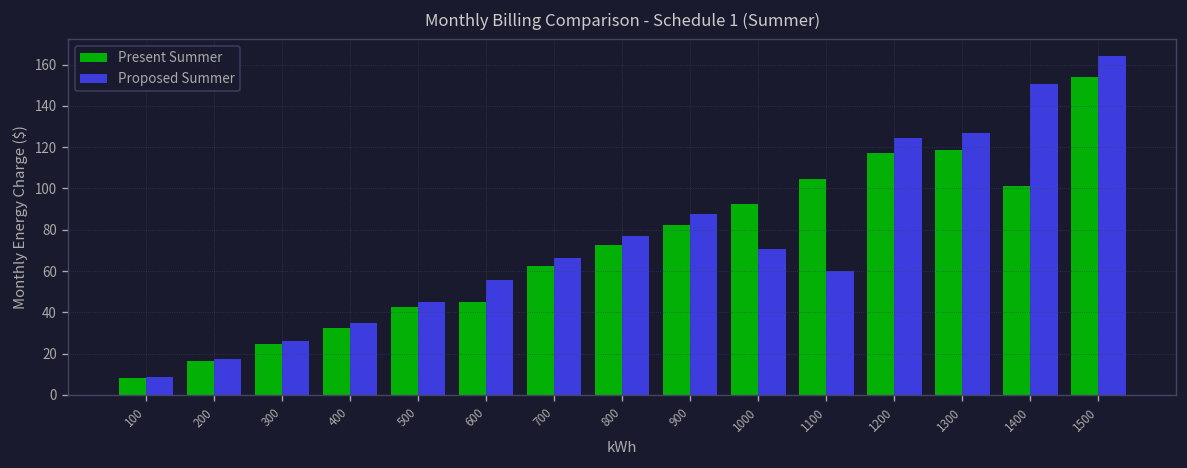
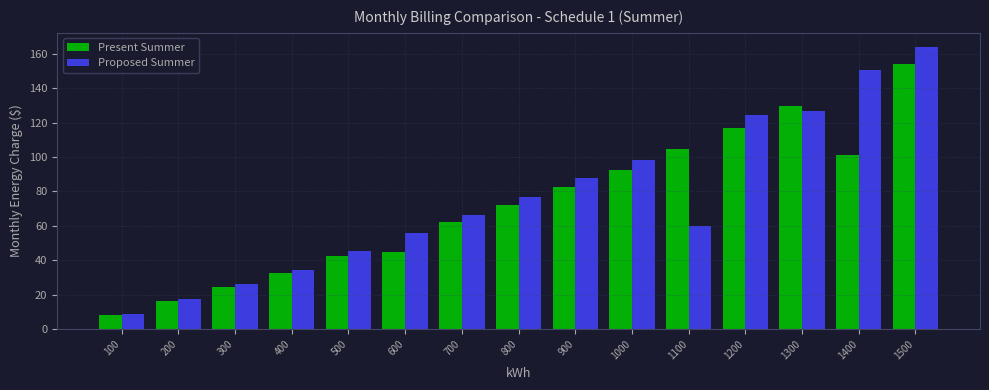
Proposed Summer, 1000: 71 -> 98
Present Summer, 1300: 119 -> 129
